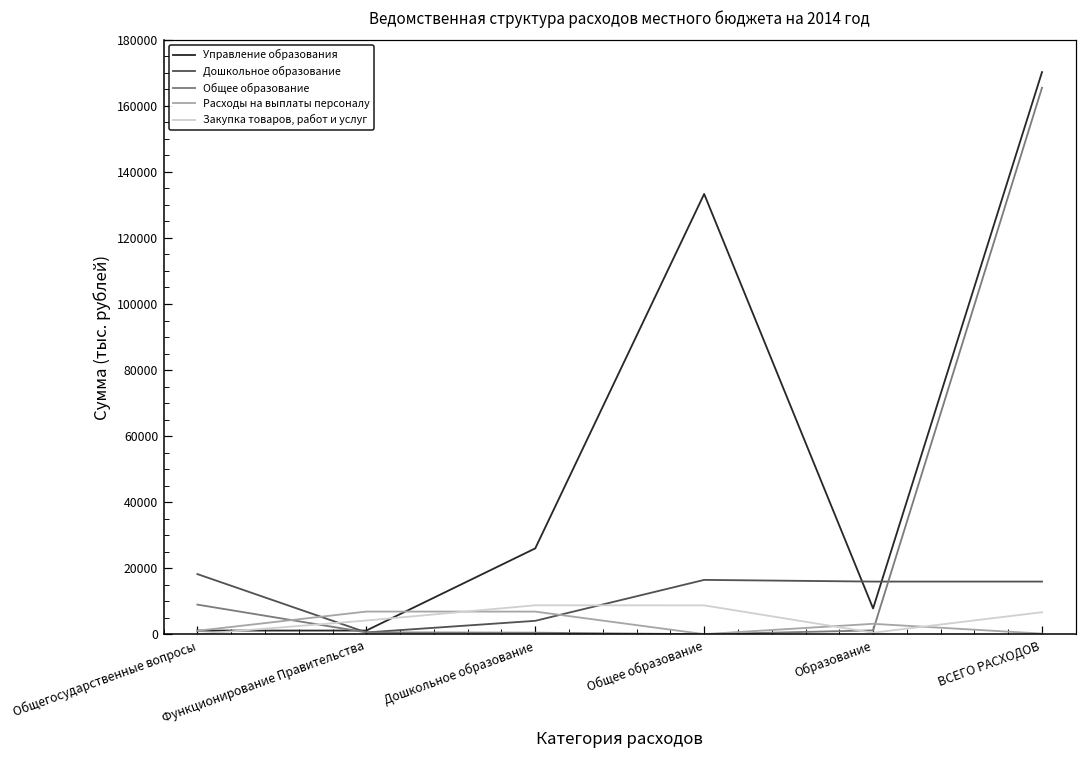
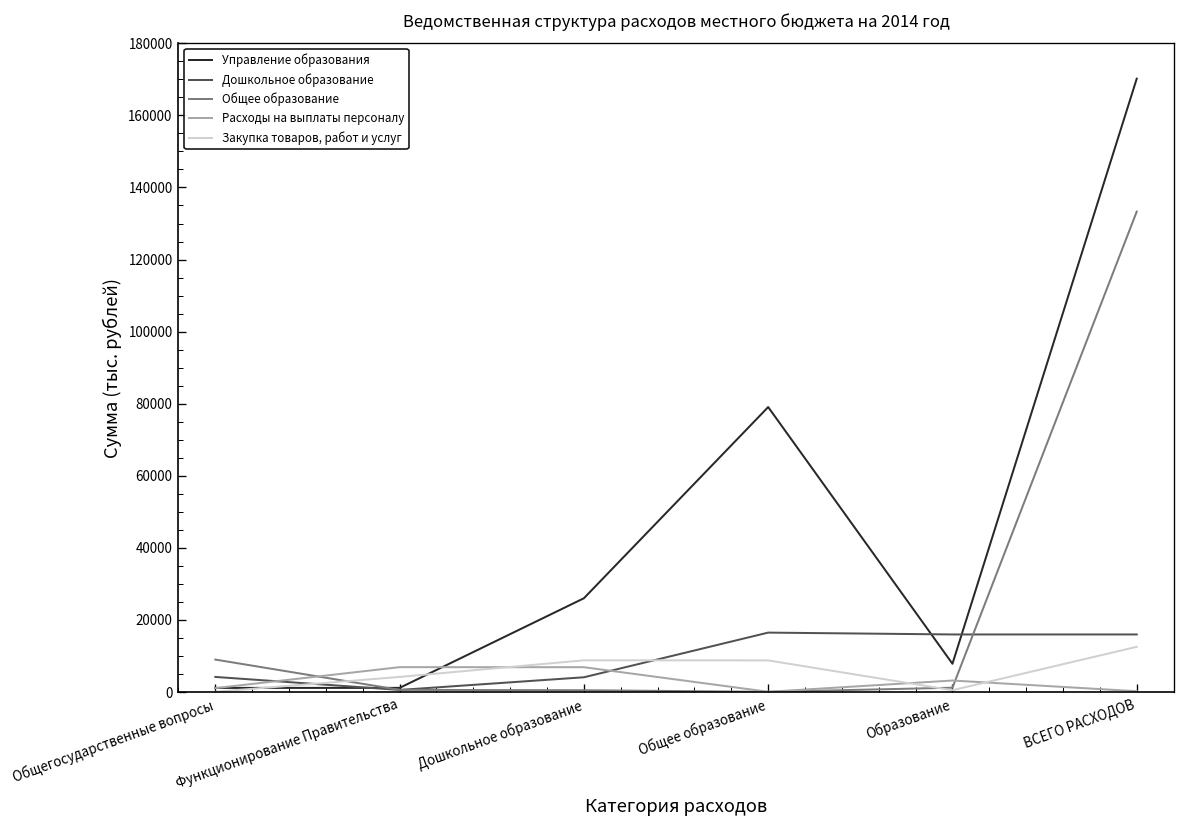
Дошкольное образование, Общегосударственные вопросы: 18000 -> 4000
Управление образования, Общее образование: 133000 -> 79000
Общее образование, ВСЕГО РАСХОДОВ: 165000 -> 133000
Закупка товаров, работ и услуг, ВСЕГО РАСХОДОВ: 7000 -> 13000
